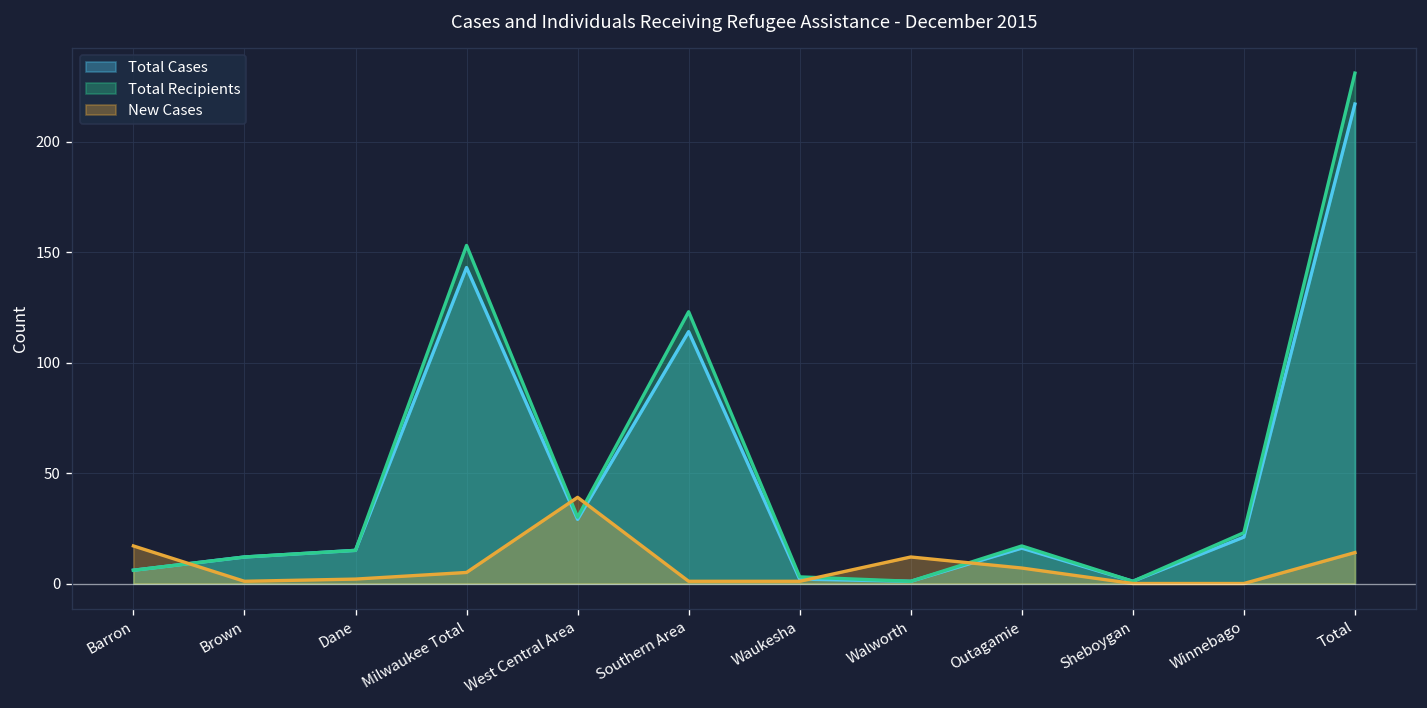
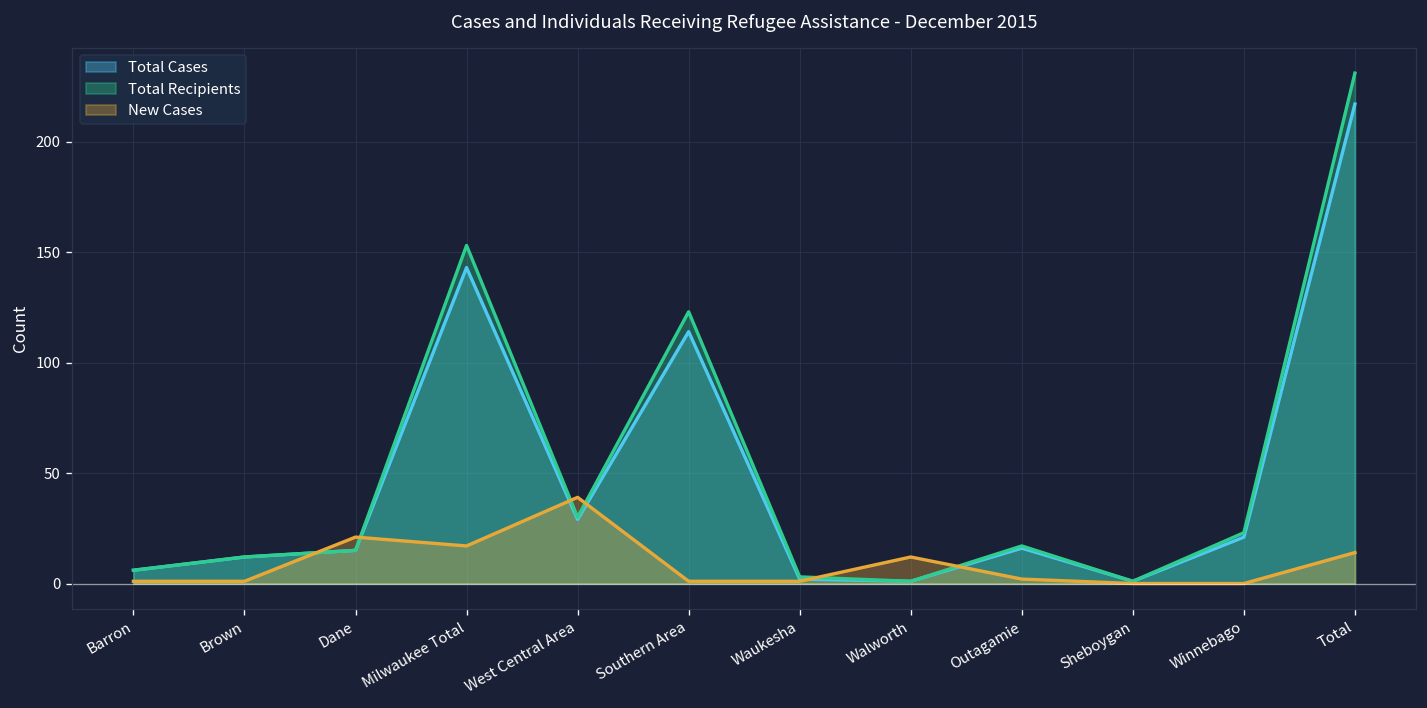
New Cases, Barron: 17 -> 1
New Cases, Dane: 2 -> 21
New Cases, Milwaukee Total: 5 -> 17
New Cases, Outagamie: 7 -> 2
